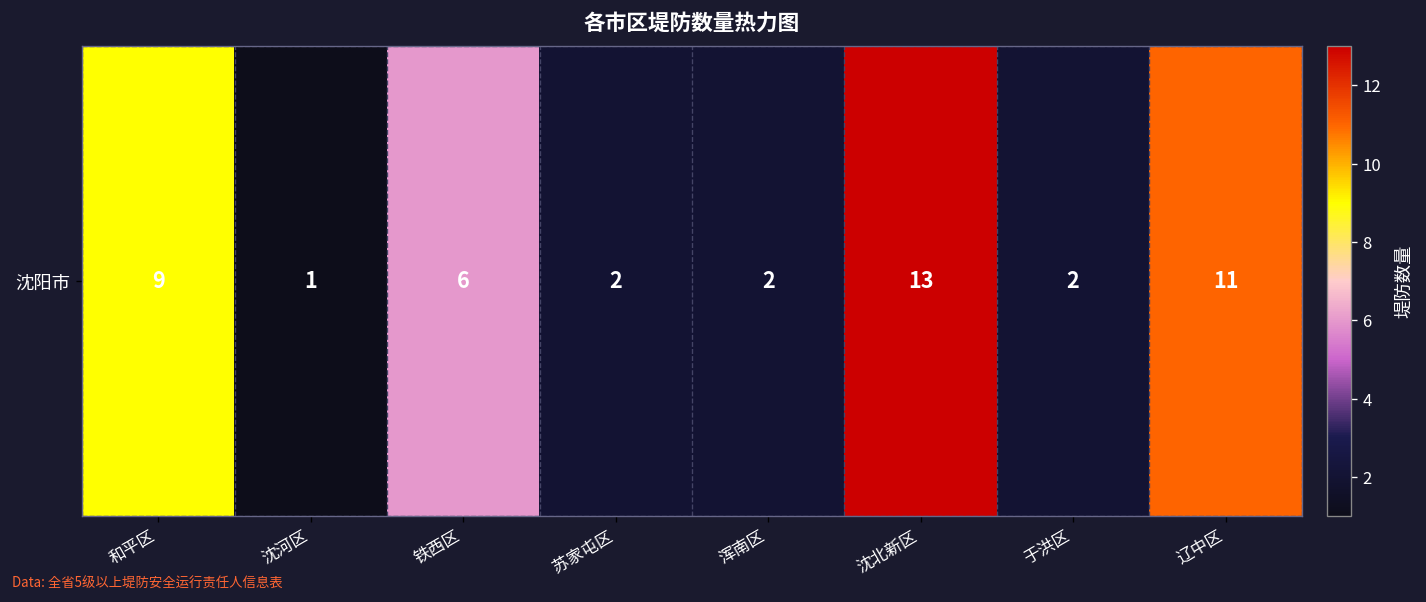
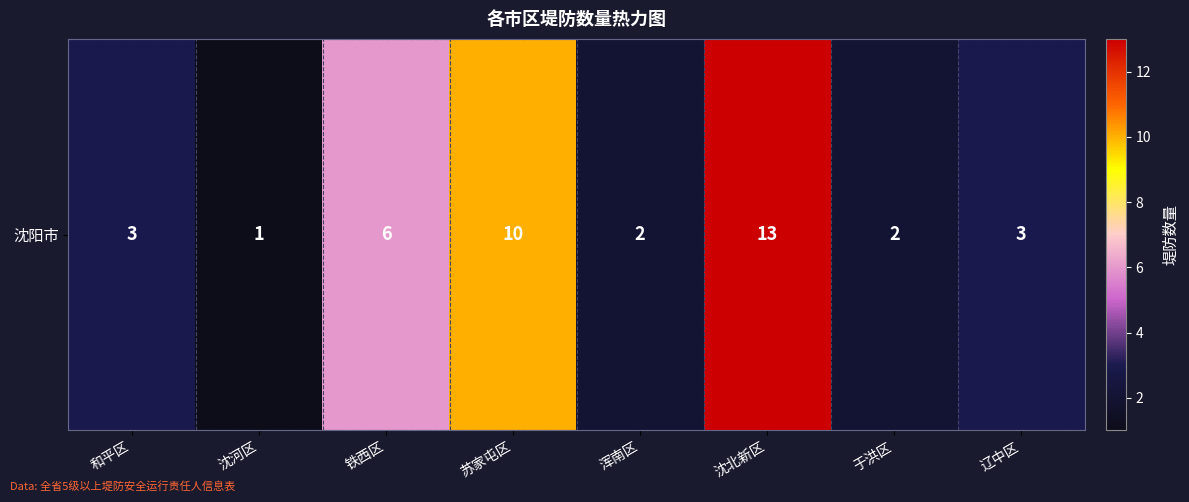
沈阳市, 和平区: 9 -> 3
沈阳市, 苏家屯区: 2 -> 10
沈阳市, 辽中区: 11 -> 3
